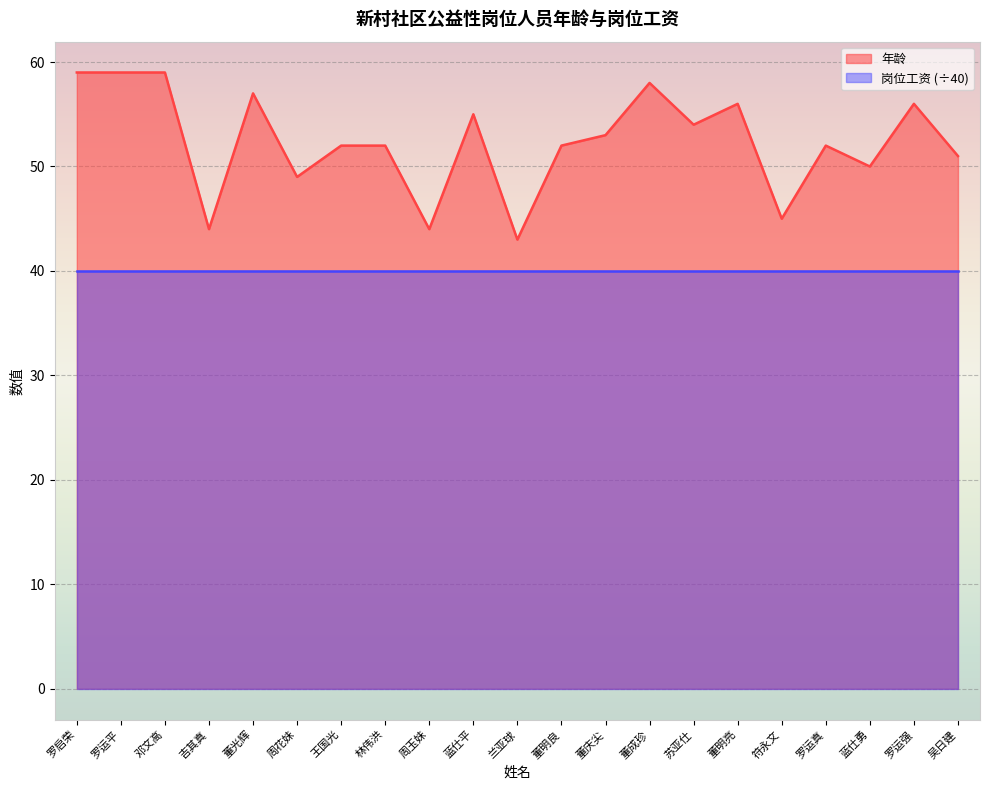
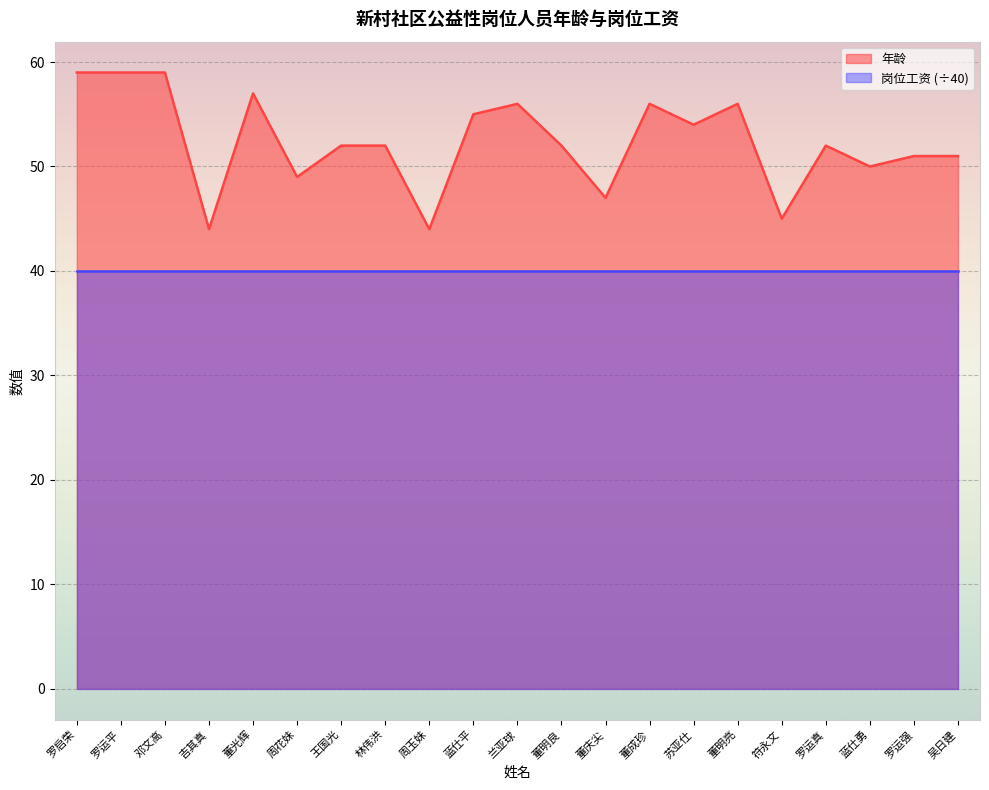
年龄, 兰亚球: 43 -> 56
年龄, 董庆尖: 53 -> 47
年龄, 董成珍: 58 -> 56
年龄, 罗运强: 56 -> 51
